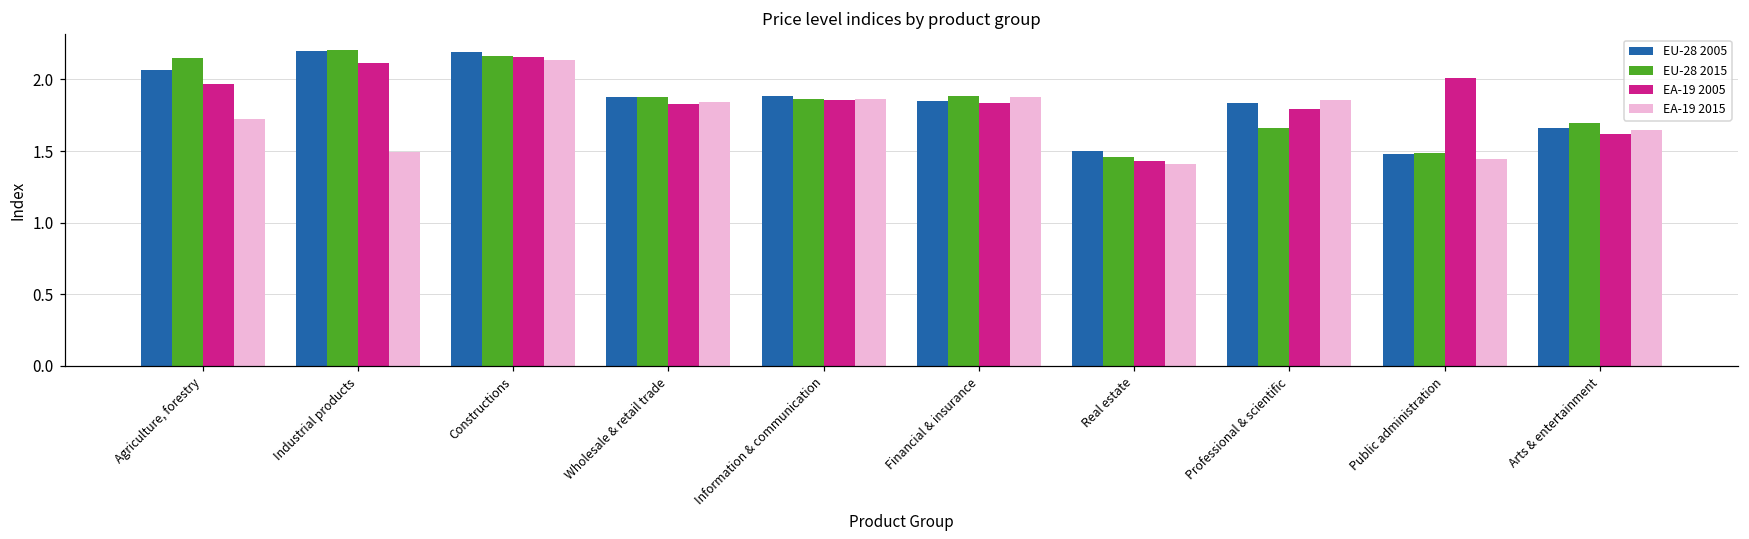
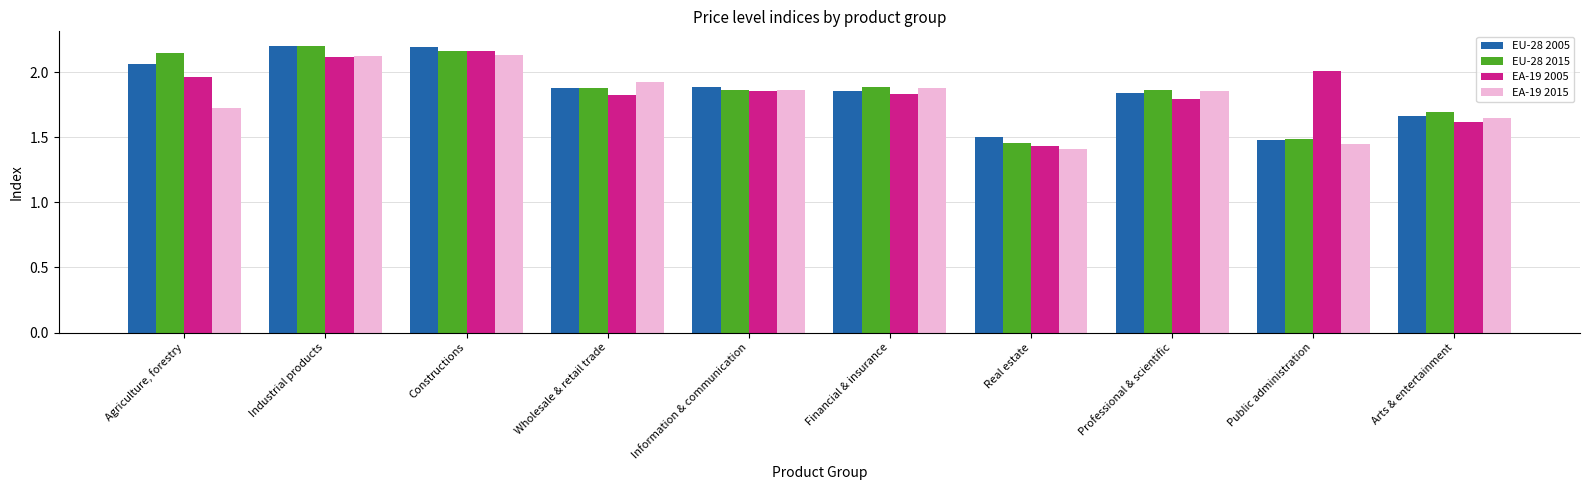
EA-19 2015, Industrial products: 1.49 -> 2.12
EA-19 2015, Wholesale & retail trade: 1.84 -> 1.92
EU-28 2015, Professional & scientific: 1.66 -> 1.86
